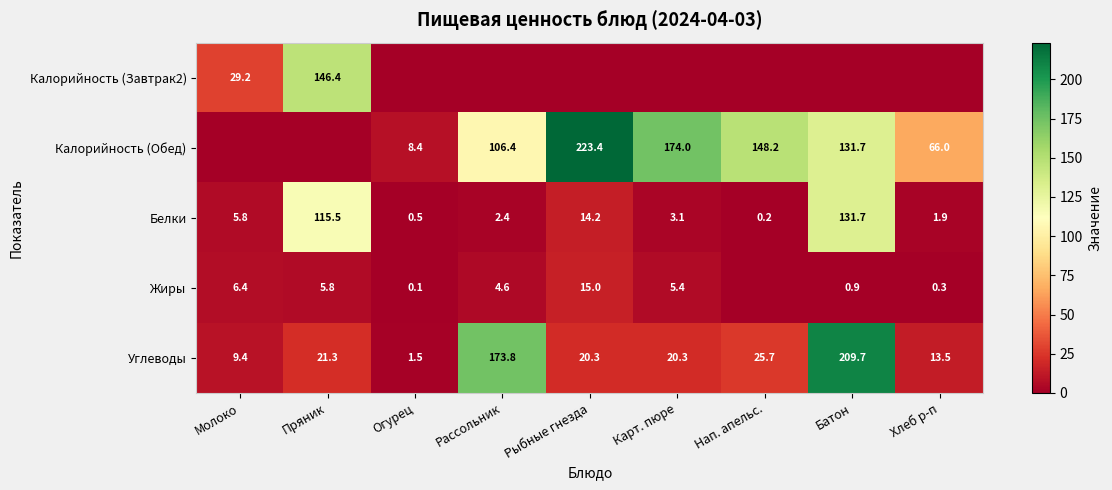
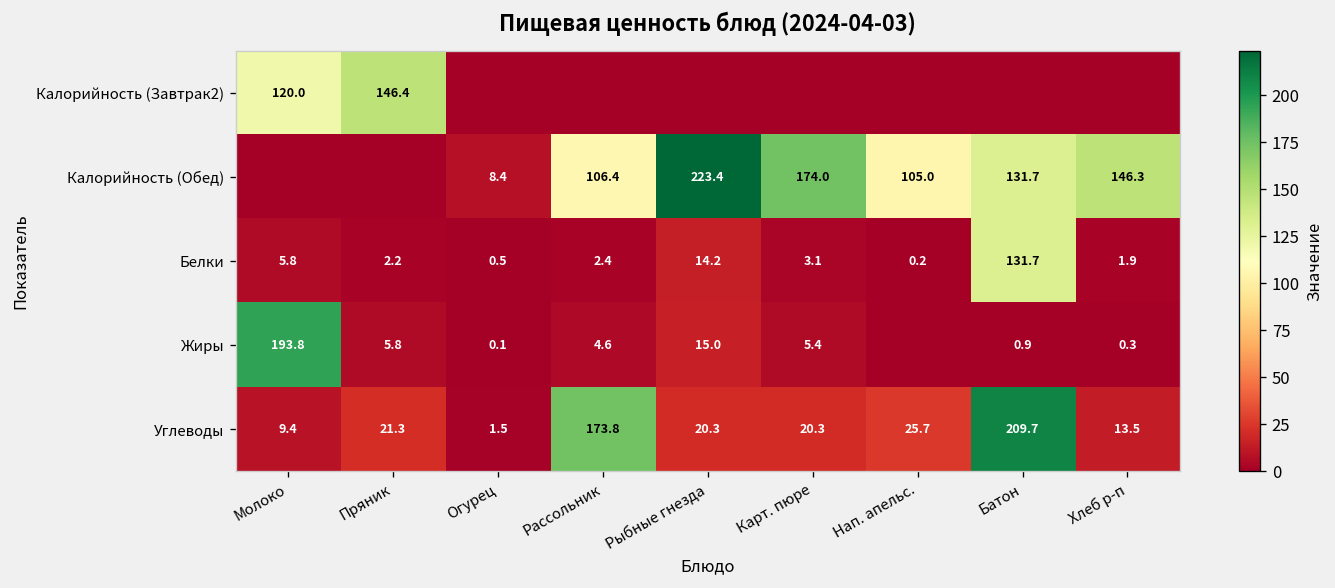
Калорийность (Завтрак2), Молоко: 29.2 -> 120.0
Калорийность (Обед), Нап. апельс.: 148.2 -> 105.0
Калорийность (Обед), Хлеб р-п: 66.0 -> 146.3
Белки, Пряник: 115.5 -> 2.2
Жиры, Молоко: 6.4 -> 193.8
